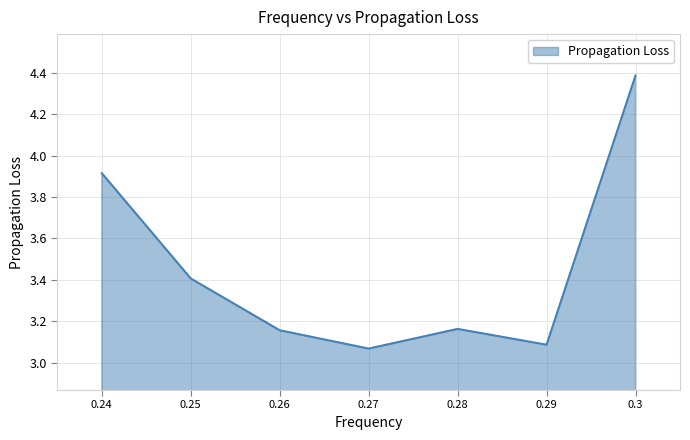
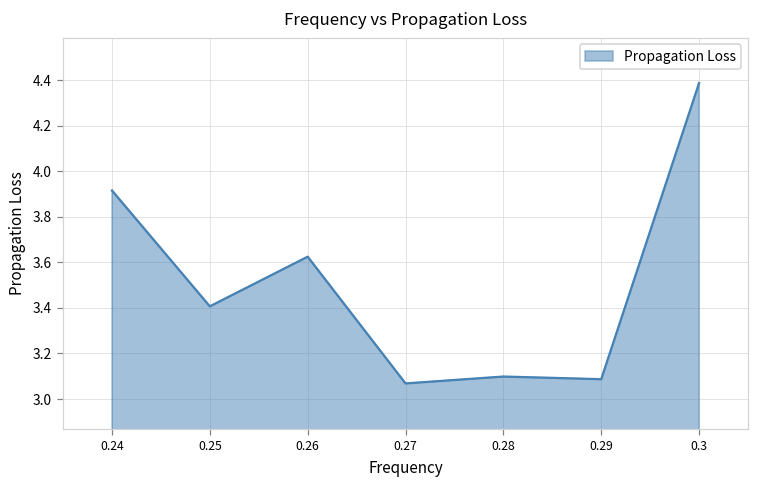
0.26: 3.16 -> 3.62
0.28: 3.16 -> 3.10
